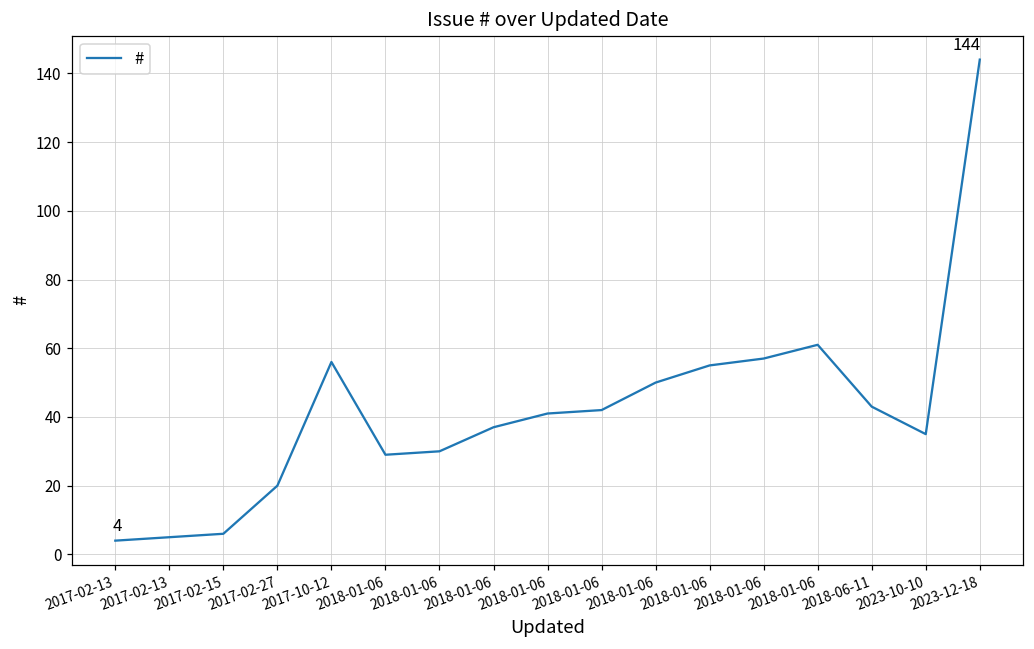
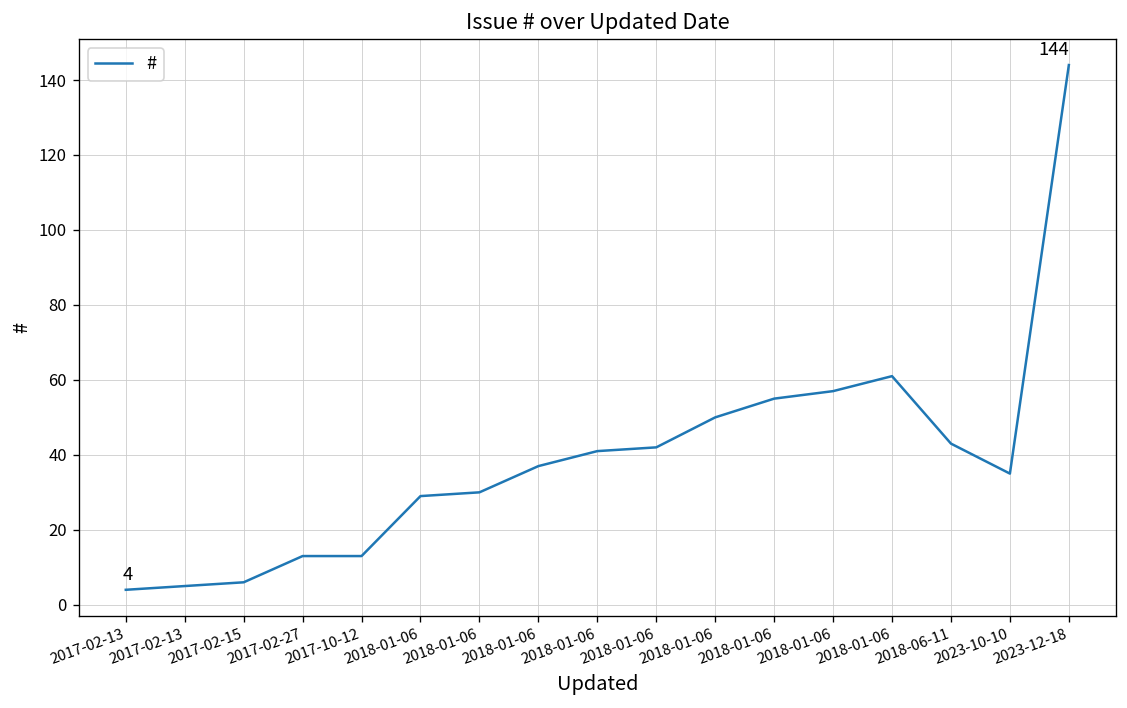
2017-02-27: 20 -> 13
2017-10-12: 56 -> 13
